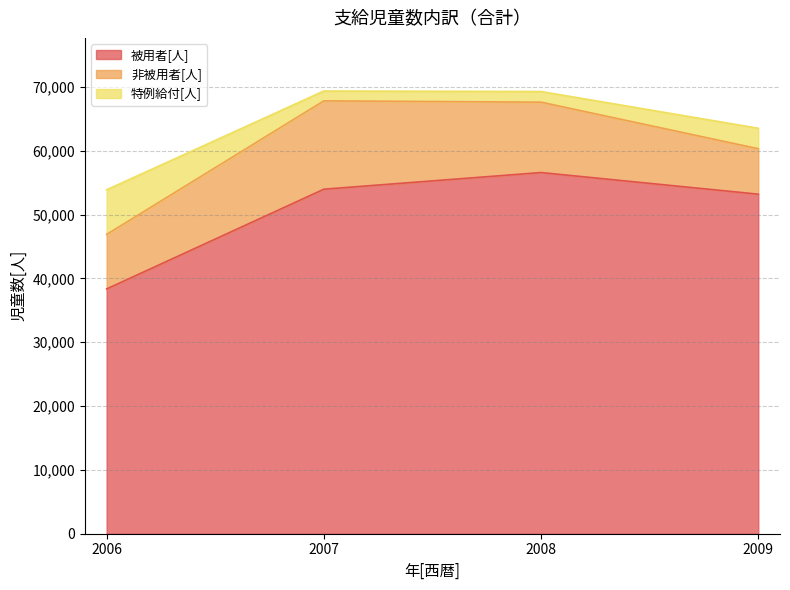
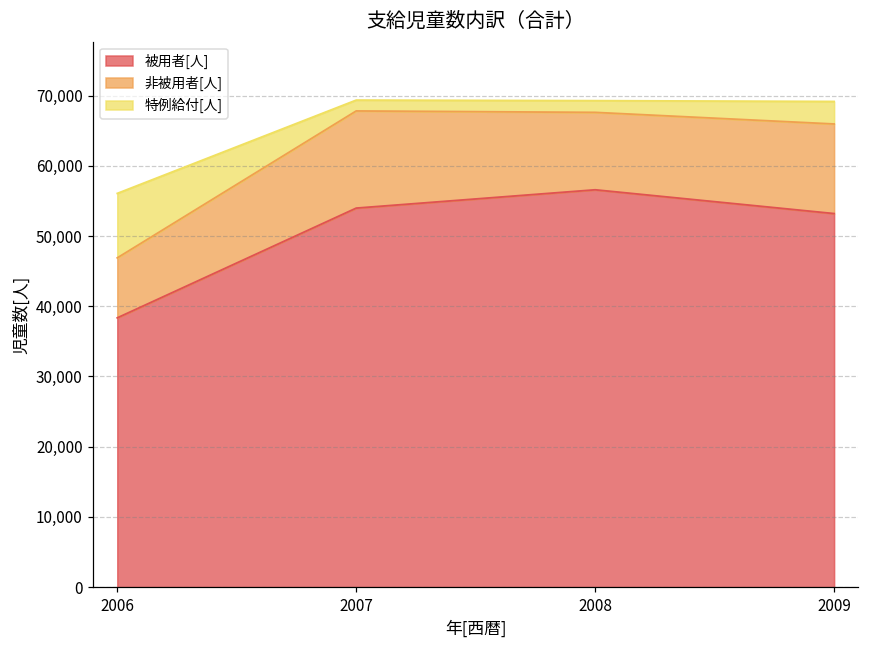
特例給付[人], 2006: 7,000 -> 9,000
非被用者[人], 2009: 7,000 -> 13,000
